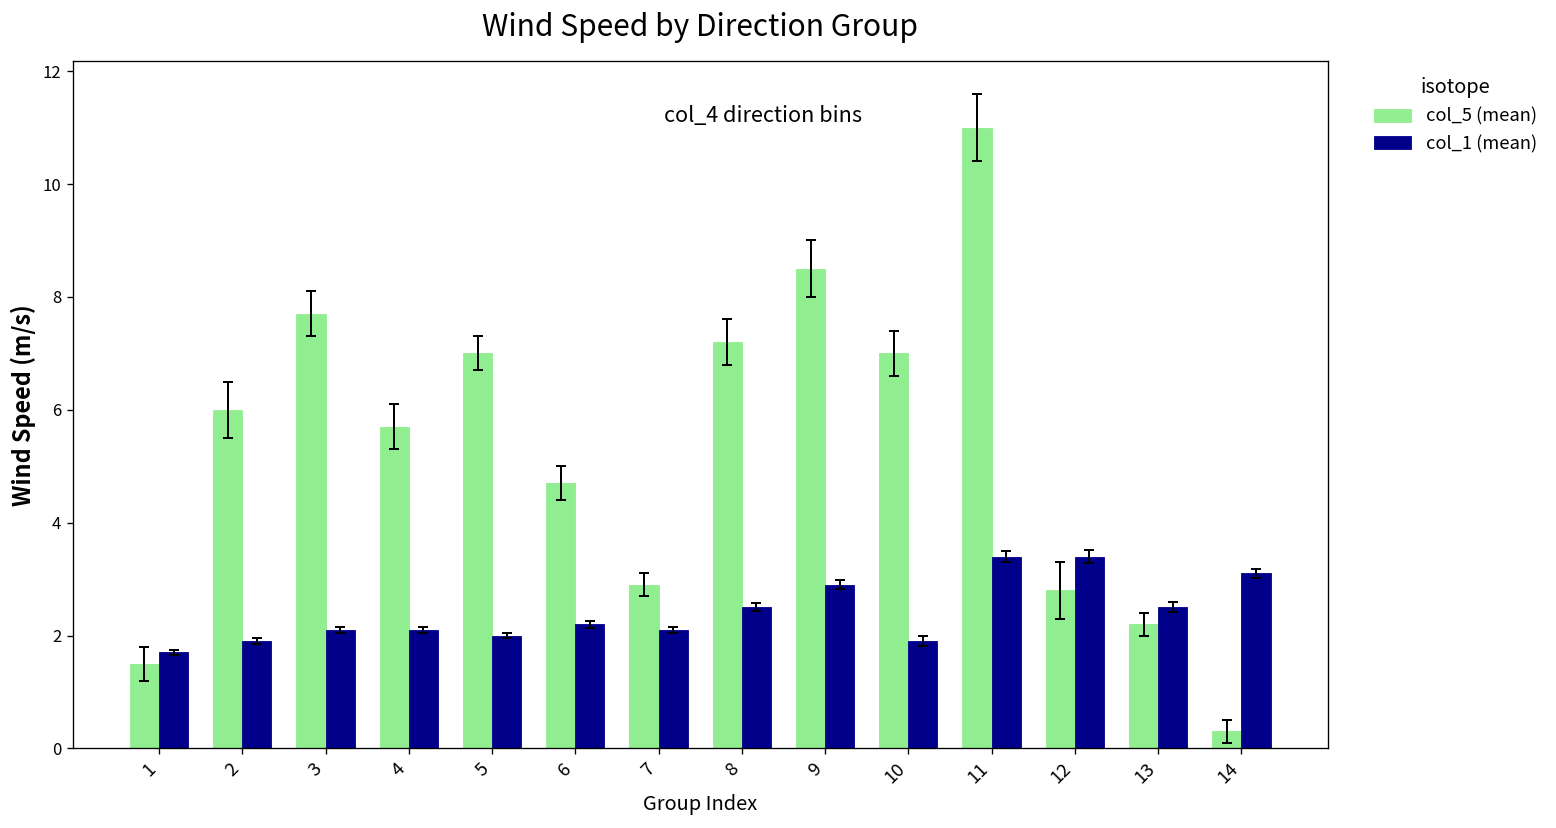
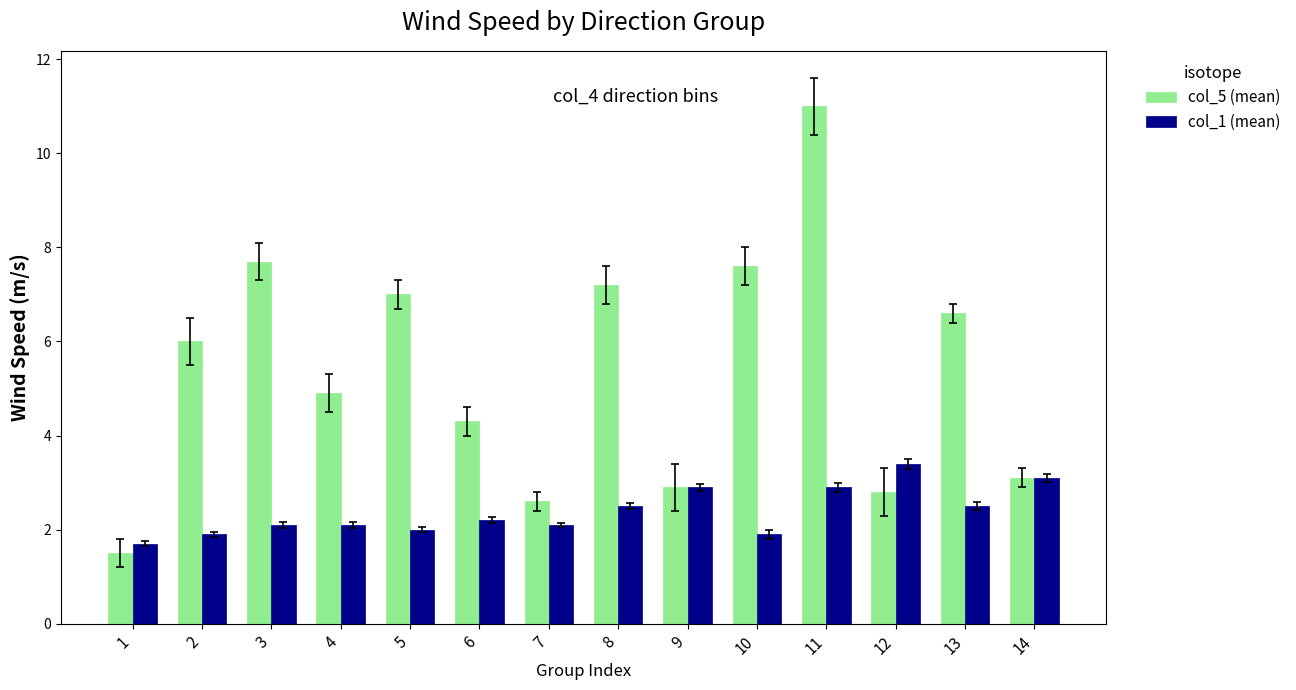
col_5 (mean), 4: 5.7 -> 4.9
col_5 (mean), 6: 4.7 -> 4.3
col_5 (mean), 7: 2.9 -> 2.6
col_5 (mean), 9: 8.5 -> 2.9
col_5 (mean), 10: 7.0 -> 7.6
col_1 (mean), 11: 3.4 -> 2.9
col_5 (mean), 13: 2.2 -> 6.6
col_5 (mean), 14: 0.3 -> 3.1
